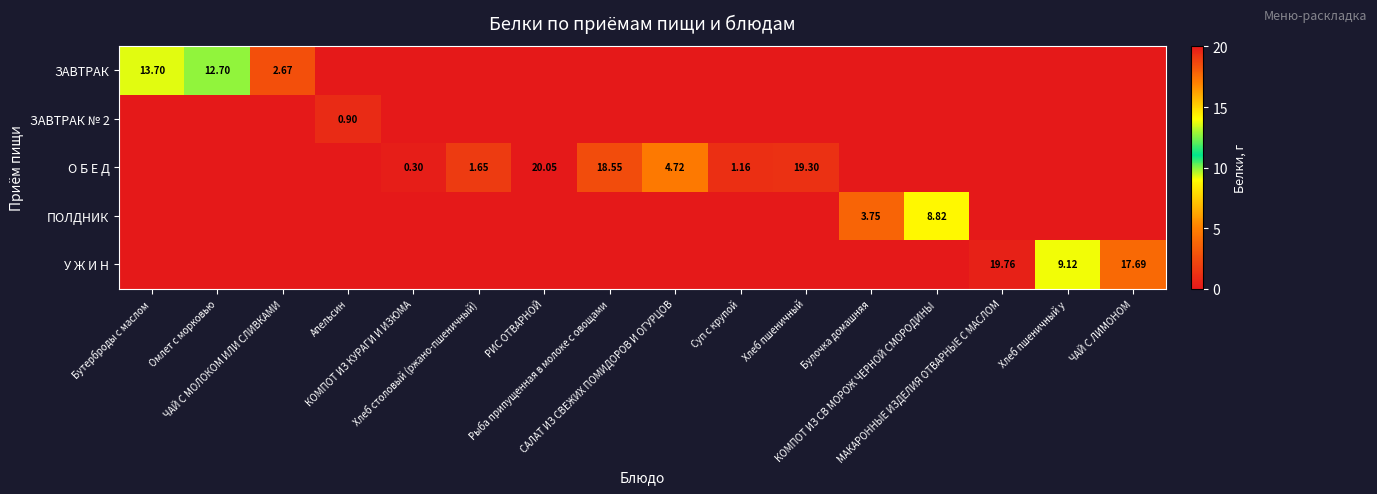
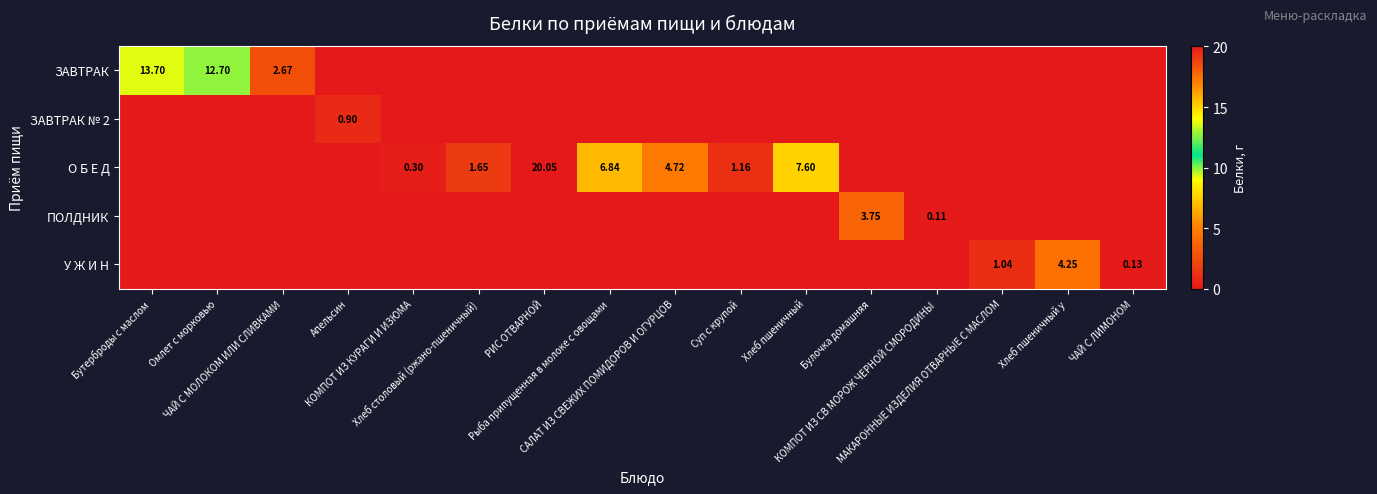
О Б Е Д, Рыба припущенная в молоке с овощами: 18.55 -> 6.84
О Б Е Д, Хлеб пшеничный: 19.30 -> 7.60
ПОЛДНИК, КОМПОТ ИЗ СВ МОРОЖ ЧЕРНОЙ СМОРОДИНЫ: 8.82 -> 0.11
У Ж И Н, МАКАРОННЫЕ ИЗДЕЛИЯ ОТВАРНЫЕ С МАСЛОМ: 19.76 -> 1.04
У Ж И Н, Хлеб пшеничный у: 9.12 -> 4.25
У Ж И Н, ЧАЙ С ЛИМОНОМ: 17.69 -> 0.13
